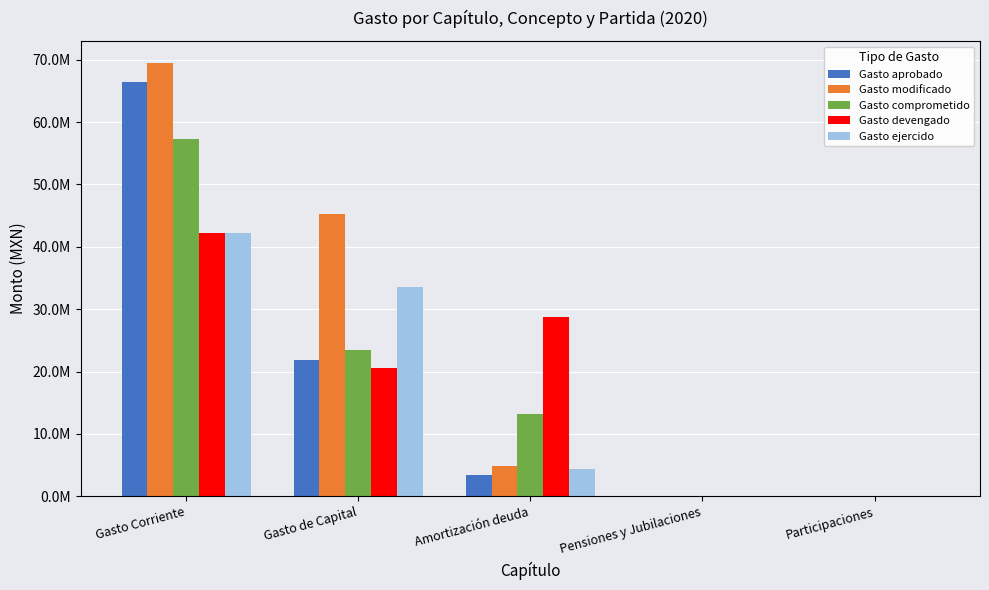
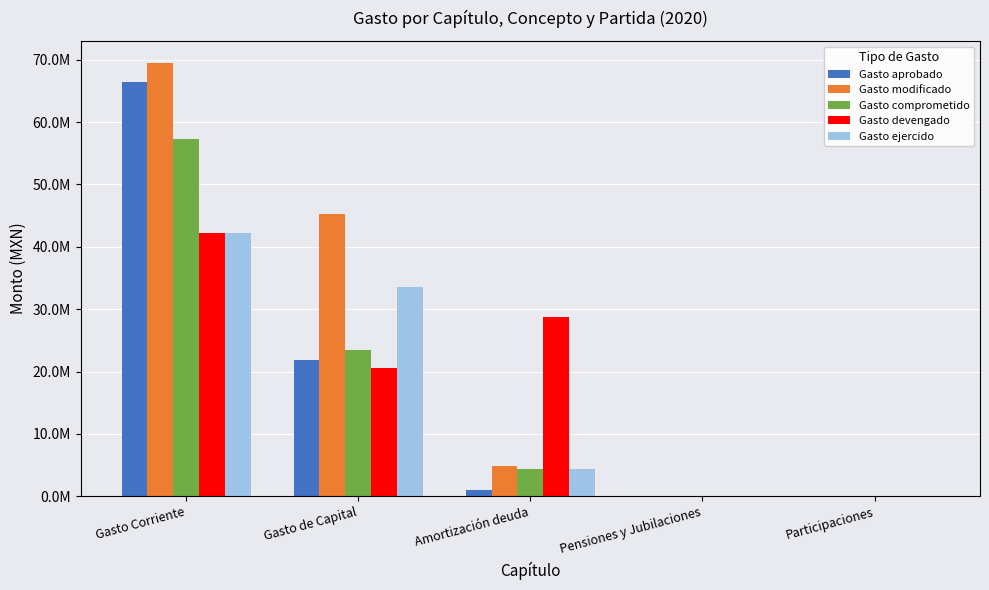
Gasto aprobado, Amortización deuda: 3000000 -> 1000000
Gasto comprometido, Amortización deuda: 13000000 -> 4000000
